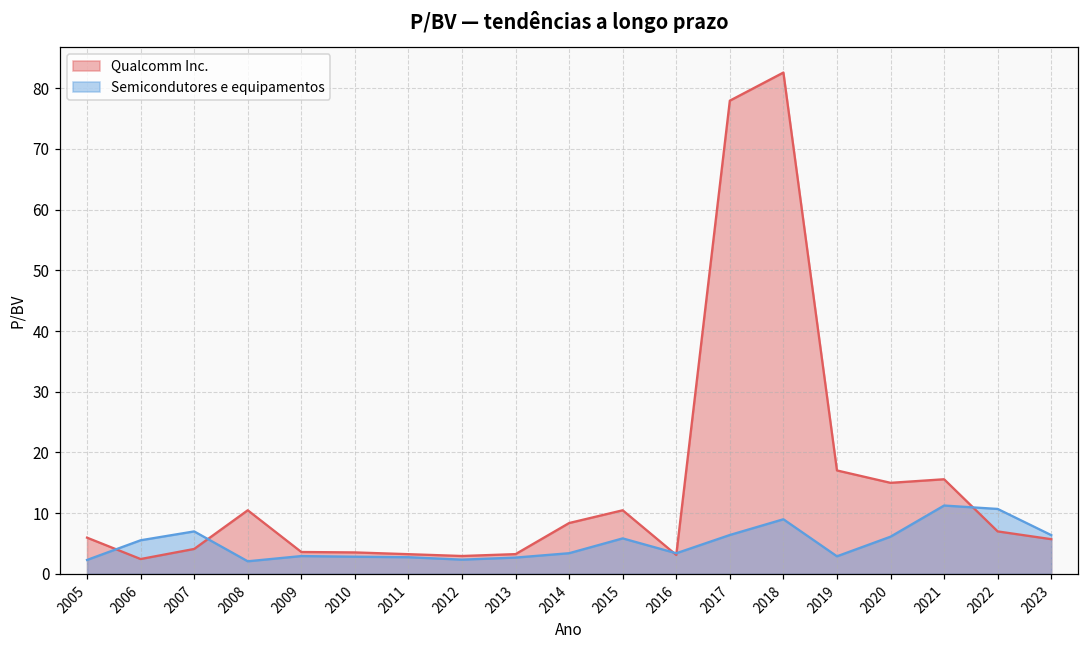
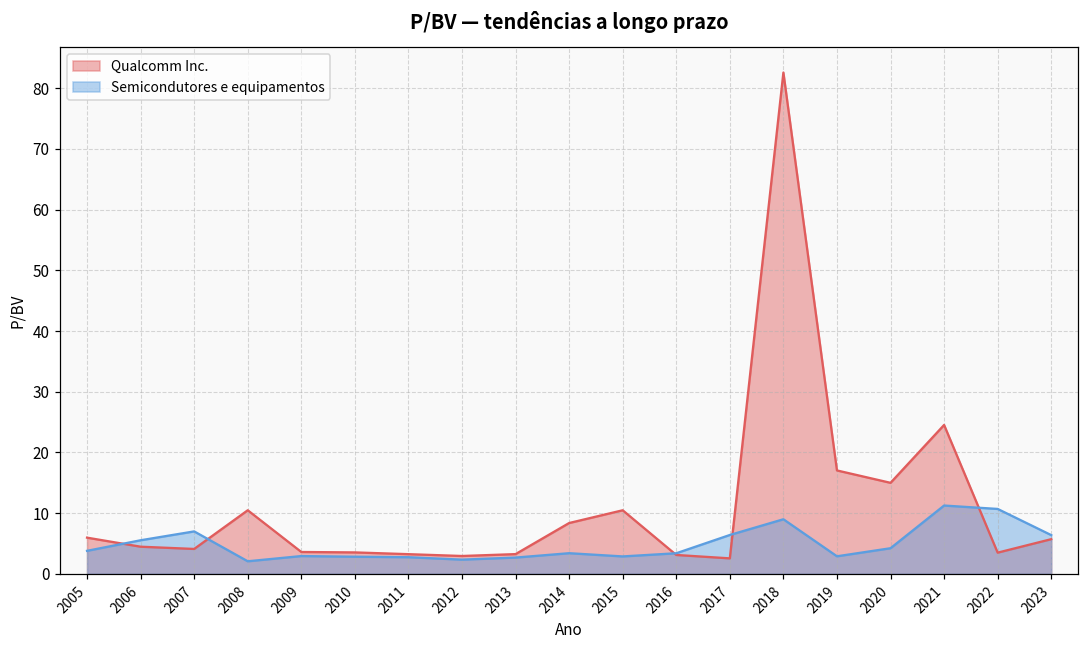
Semicondutores e equipamentos, 2005: 2 -> 4
Qualcomm Inc., 2006: 2 -> 4
Semicondutores e equipamentos, 2015: 6 -> 3
Qualcomm Inc., 2017: 78 -> 3
Semicondutores e equipamentos, 2020: 6 -> 4
Qualcomm Inc., 2021: 16 -> 25
Qualcomm Inc., 2022: 7 -> 4
